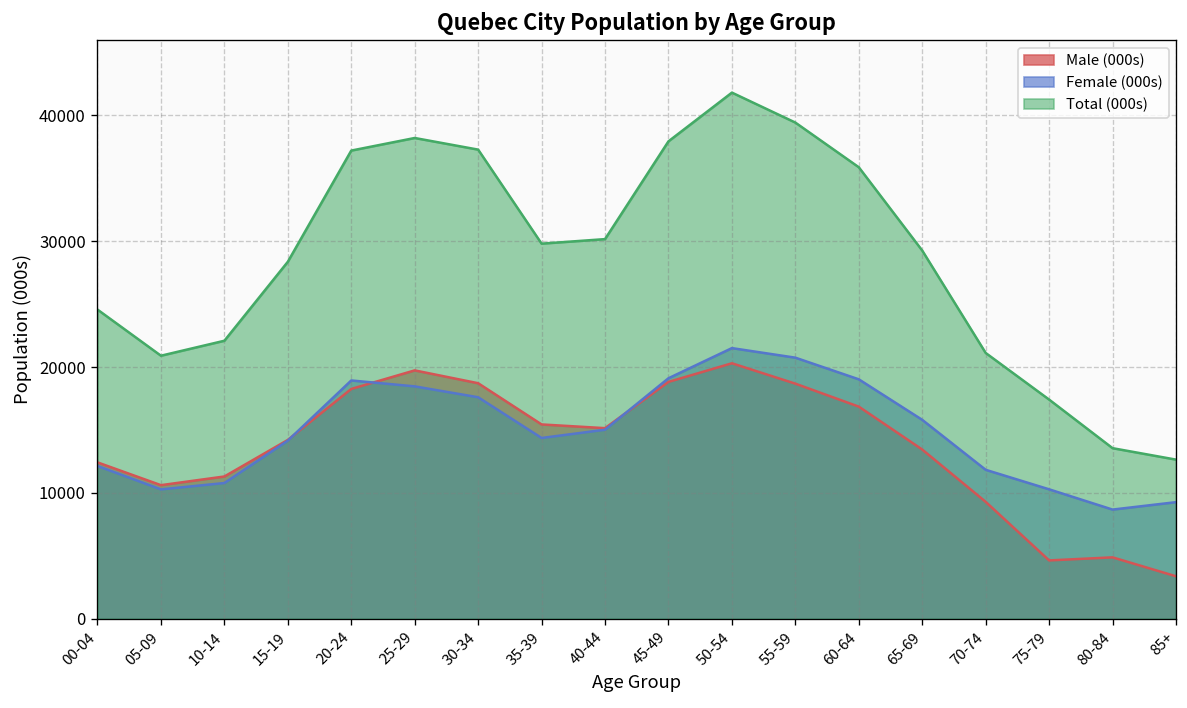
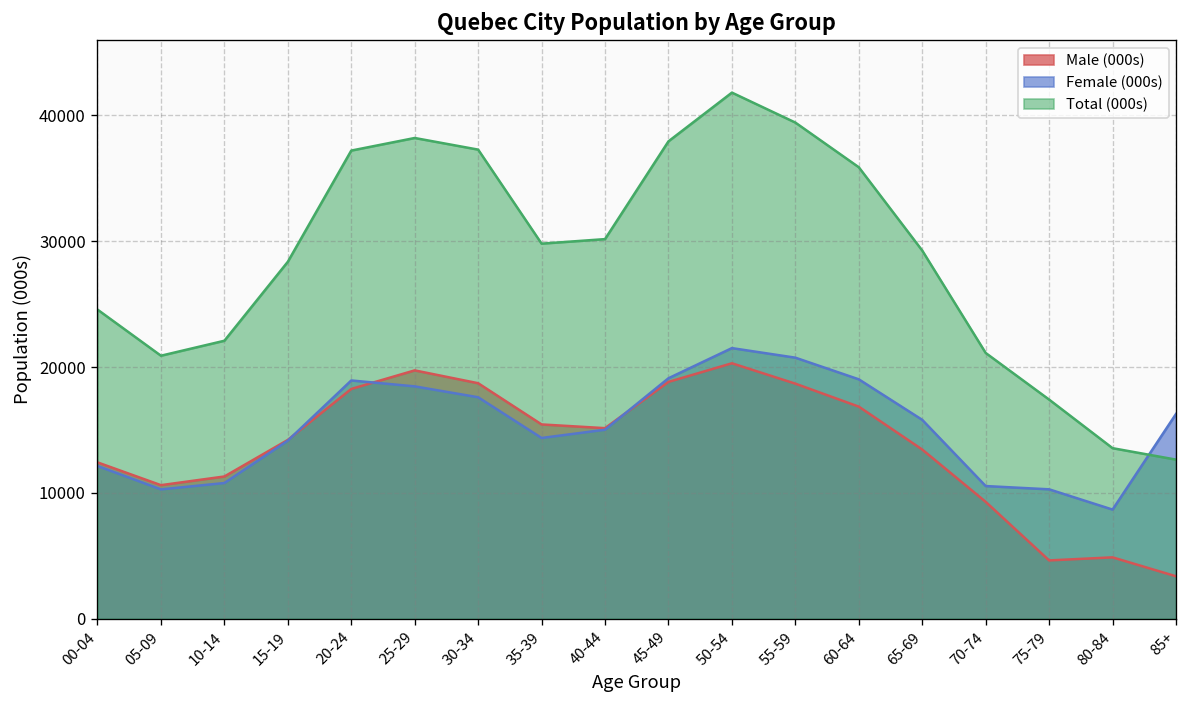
Female (000s), 70-74: 11800 -> 10500
Female (000s), 85+: 9300 -> 16300
